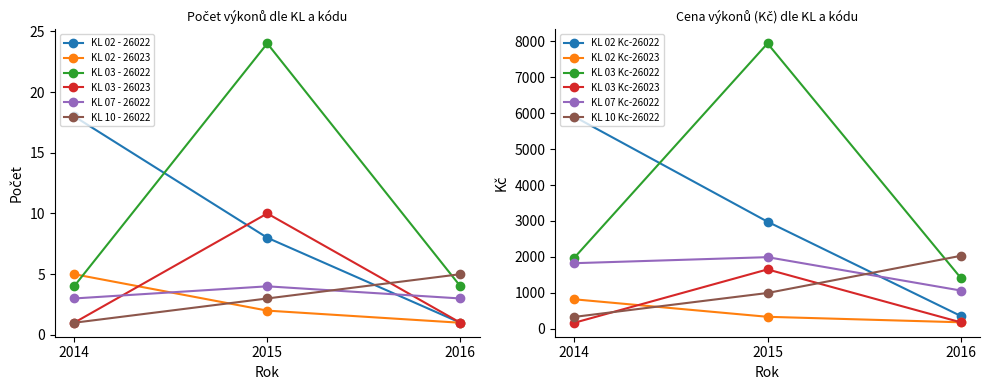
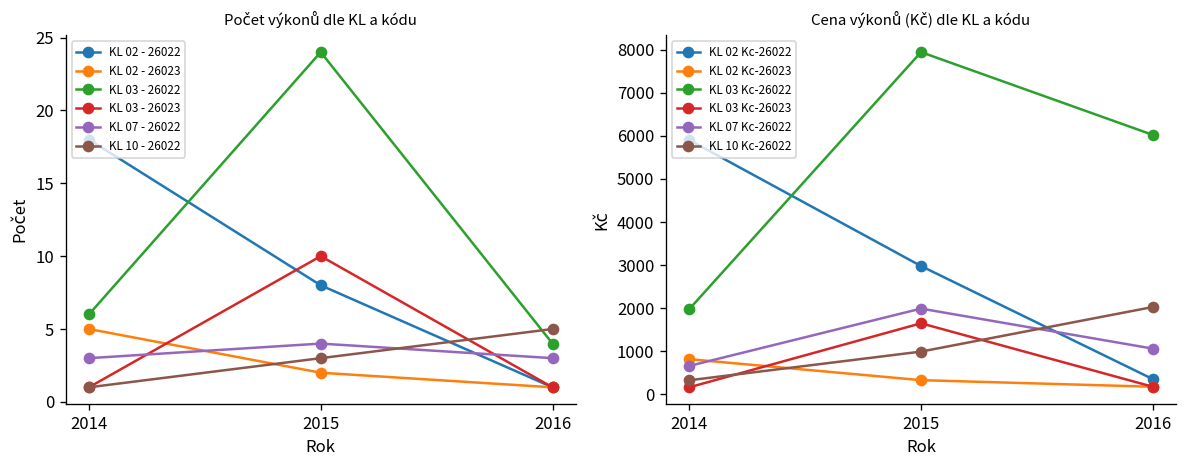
Počet výkonů dle KL a kódu, KL 03 - 26022, 2014: 4 -> 6
Cena výkonů (Kč) dle KL a kódu, KL 07 Kc-26022, 2014: 1800 -> 700
Cena výkonů (Kč) dle KL a kódu, KL 03 Kc-26022, 2016: 1400 -> 6000
